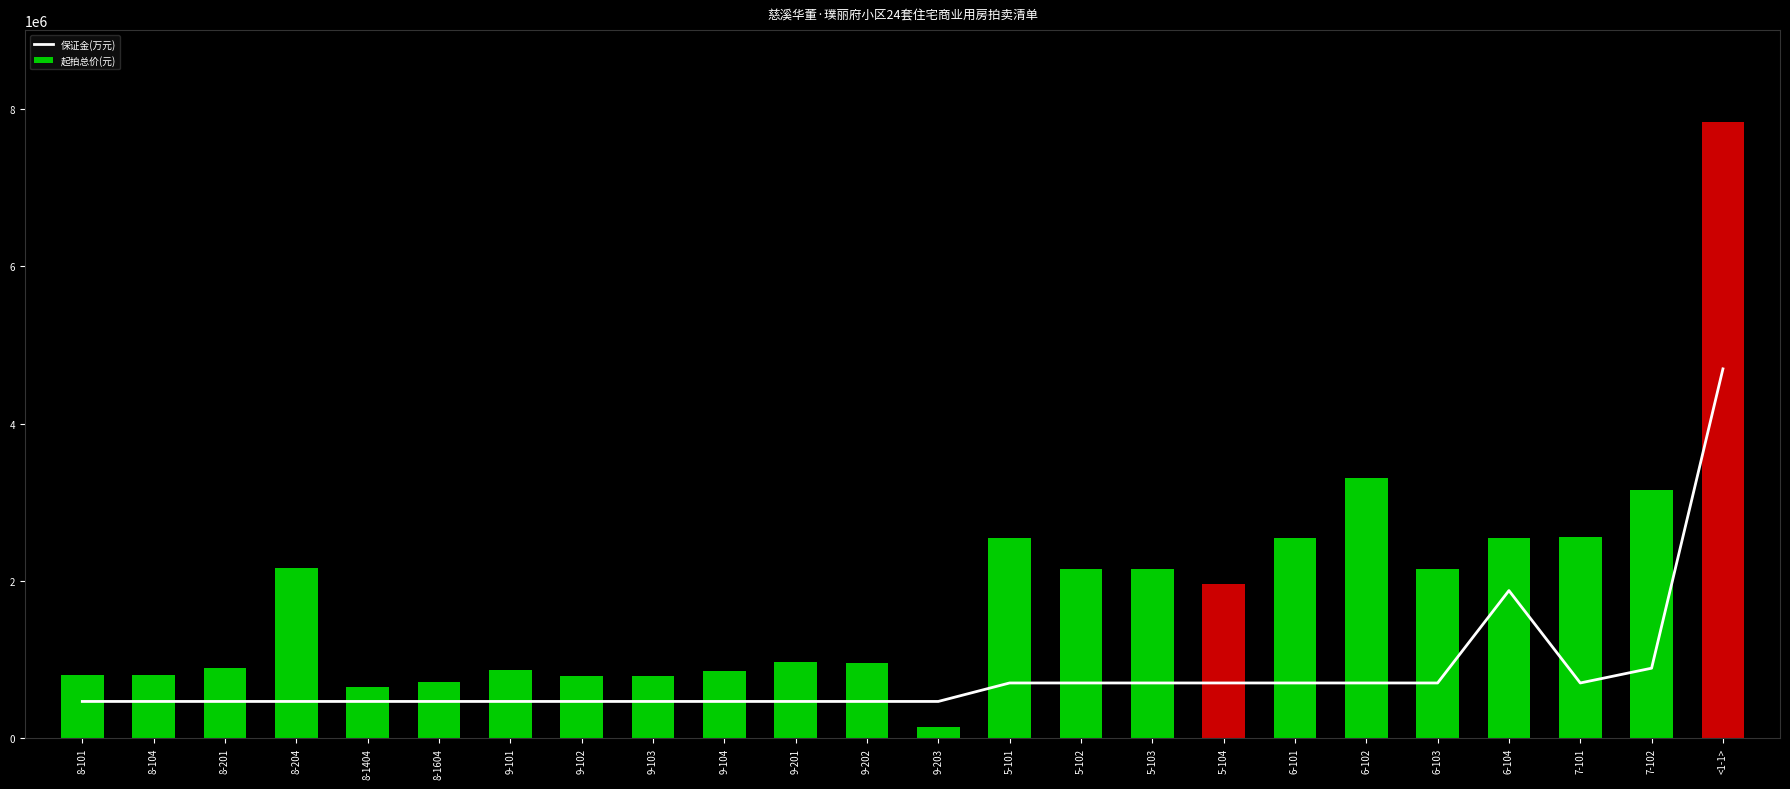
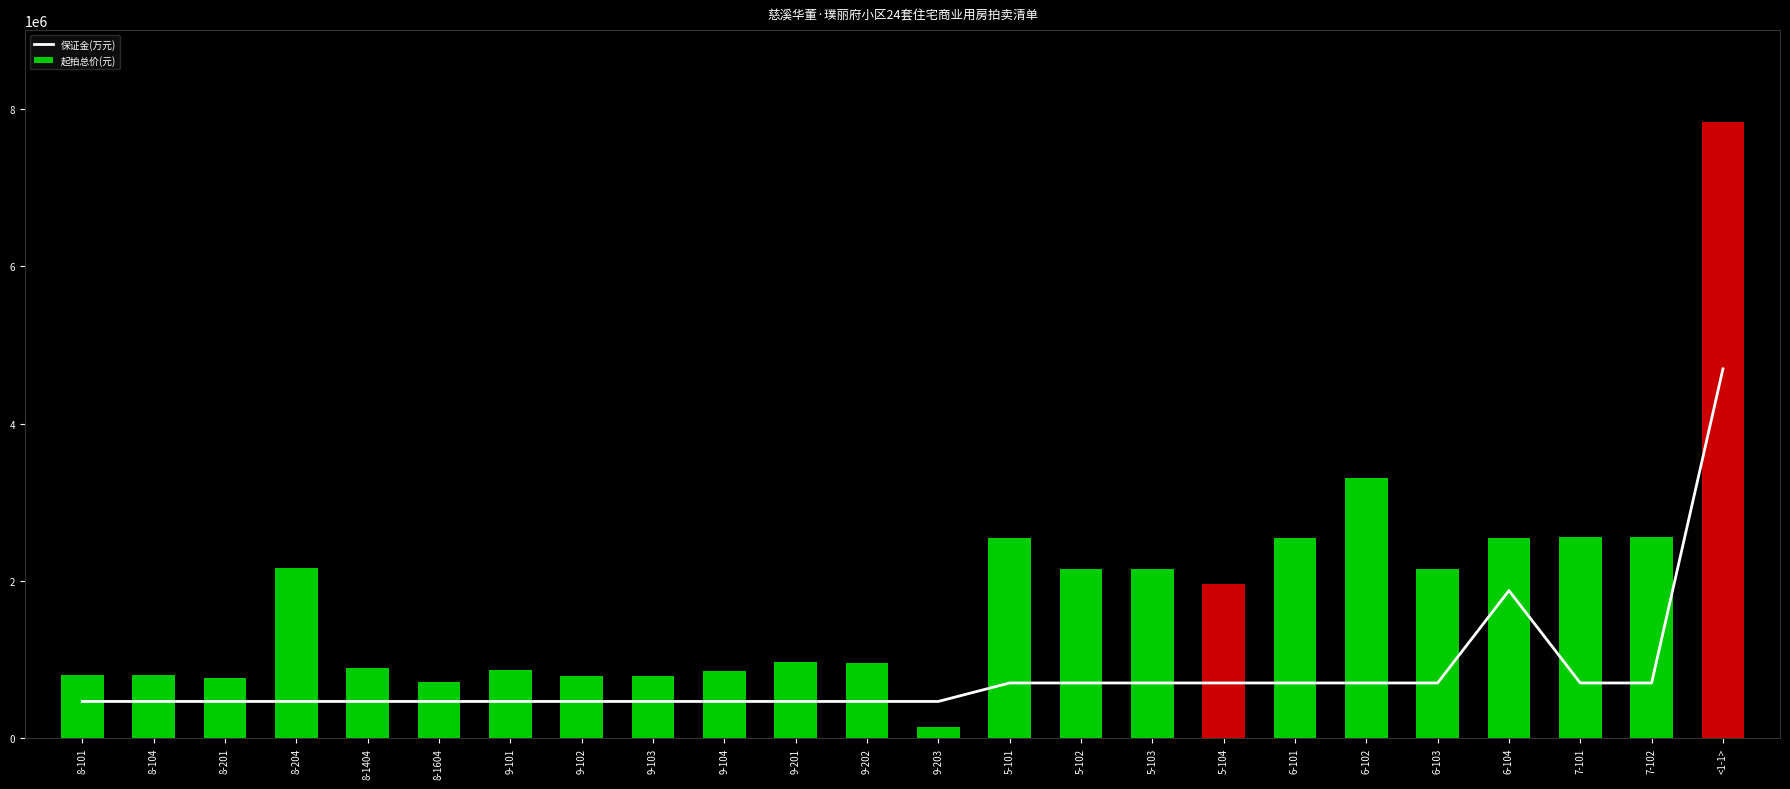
起拍总价(元), 8-201: 900000 -> 800000
起拍总价(元), 8-1404: 700000 -> 900000
保证金(万元), 7-102: 900000 -> 700000
起拍总价(元), 7-102: 3200000 -> 2600000
